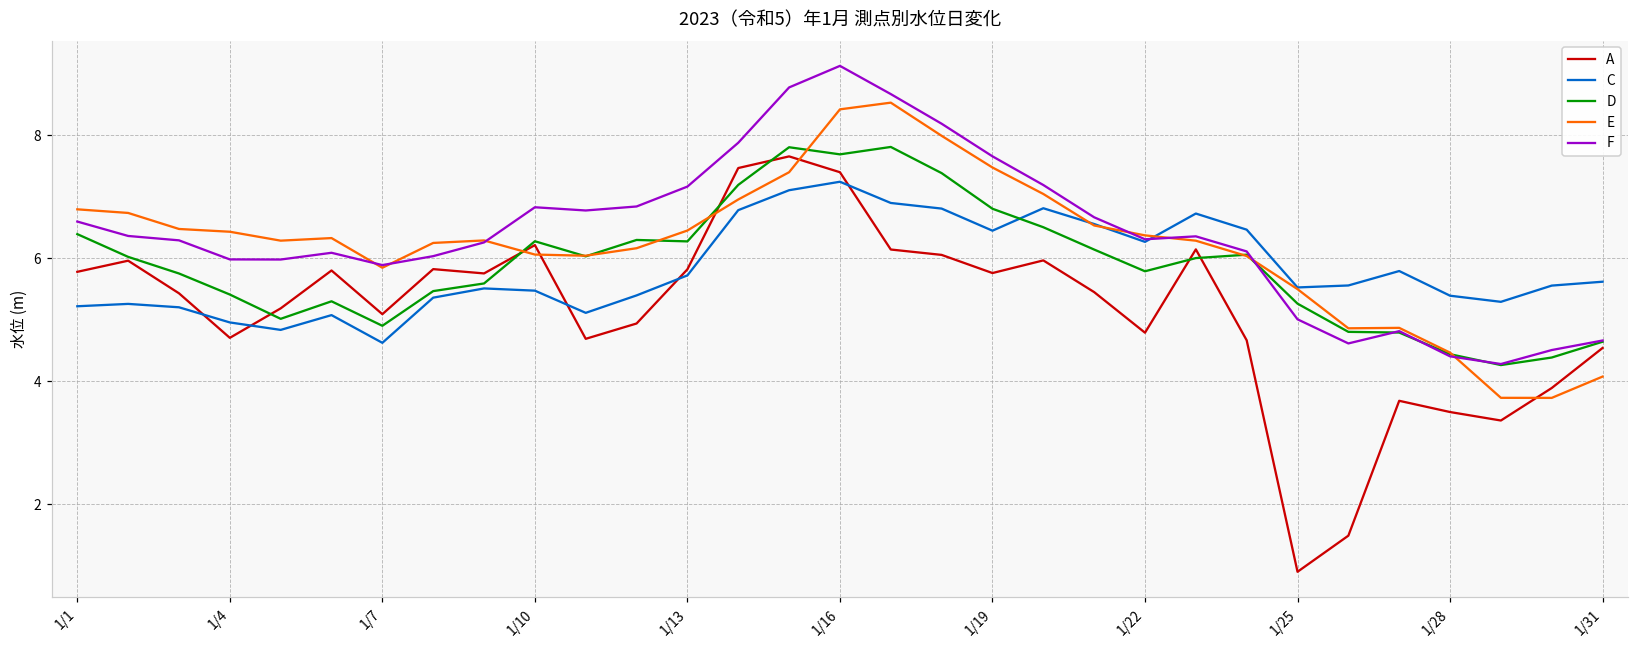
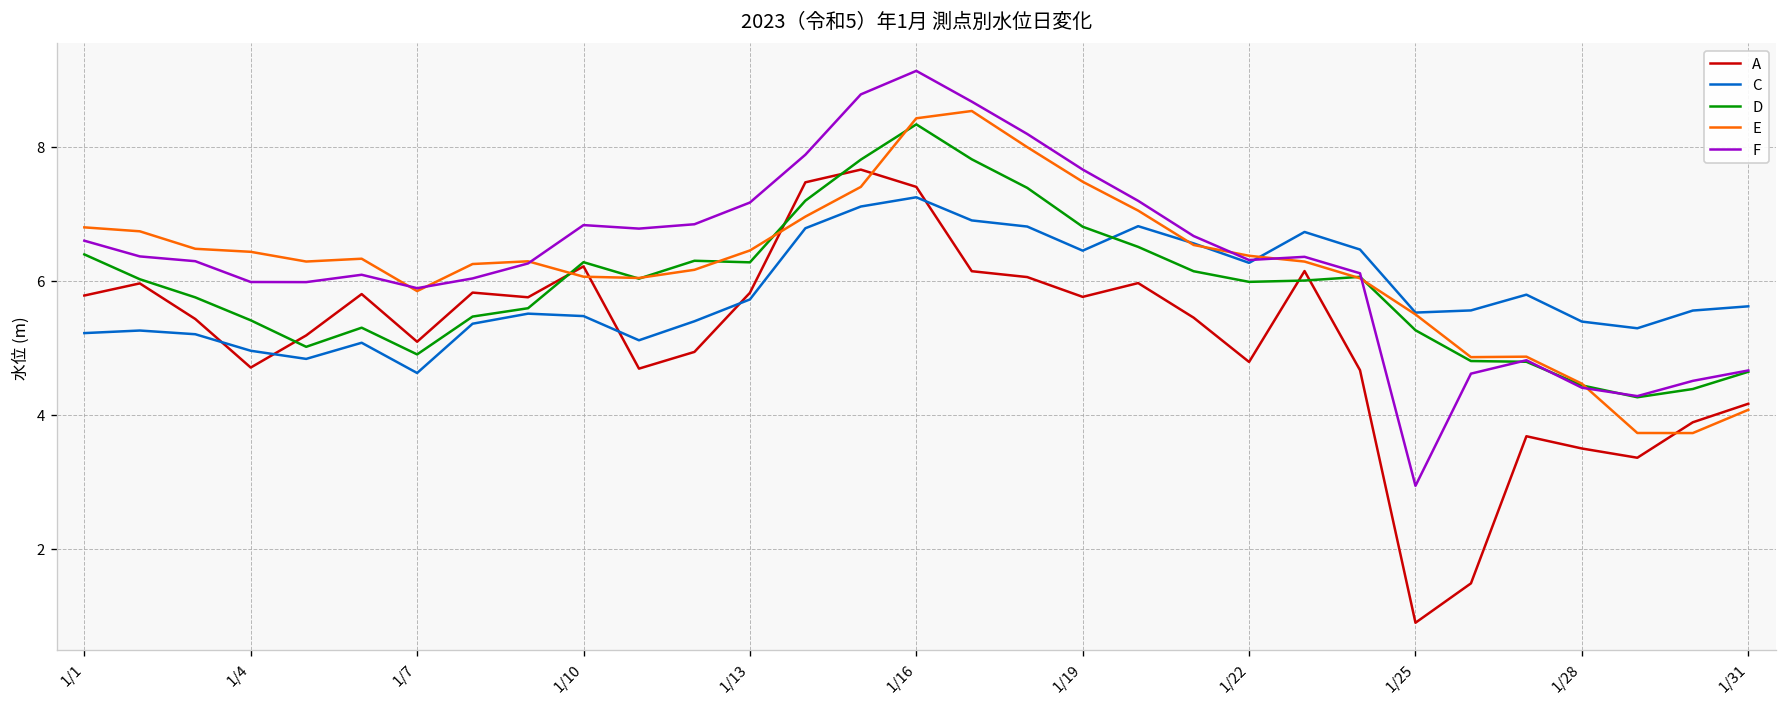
D, 1/16: 7.7 -> 8.3
D, 1/22: 5.8 -> 6.0
F, 1/25: 5.0 -> 2.9
A, 1/31: 4.5 -> 4.2
